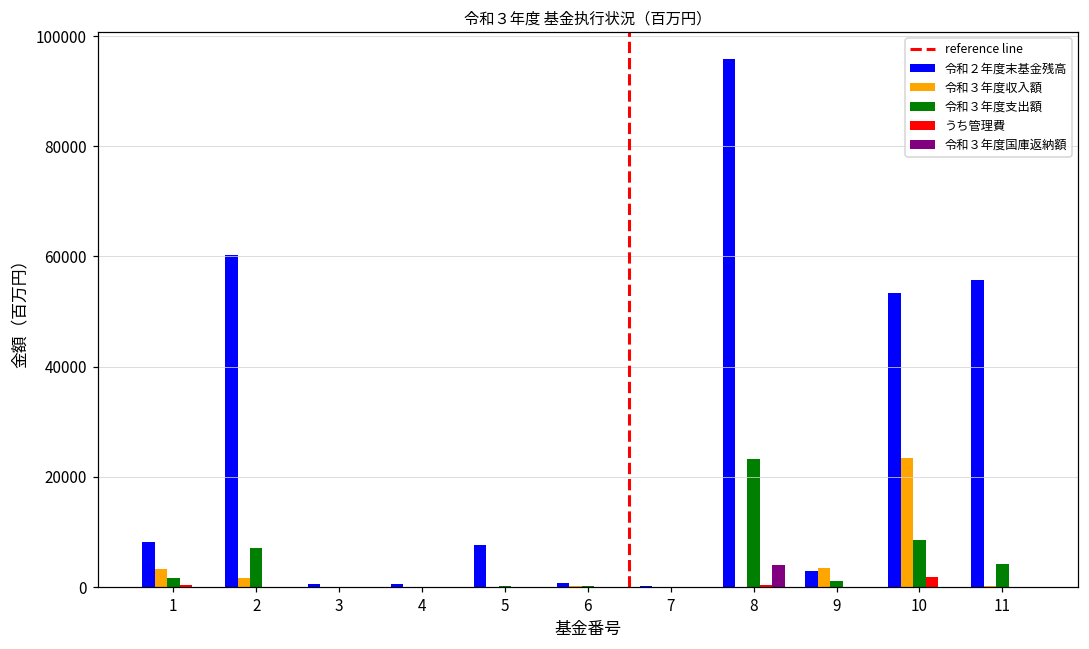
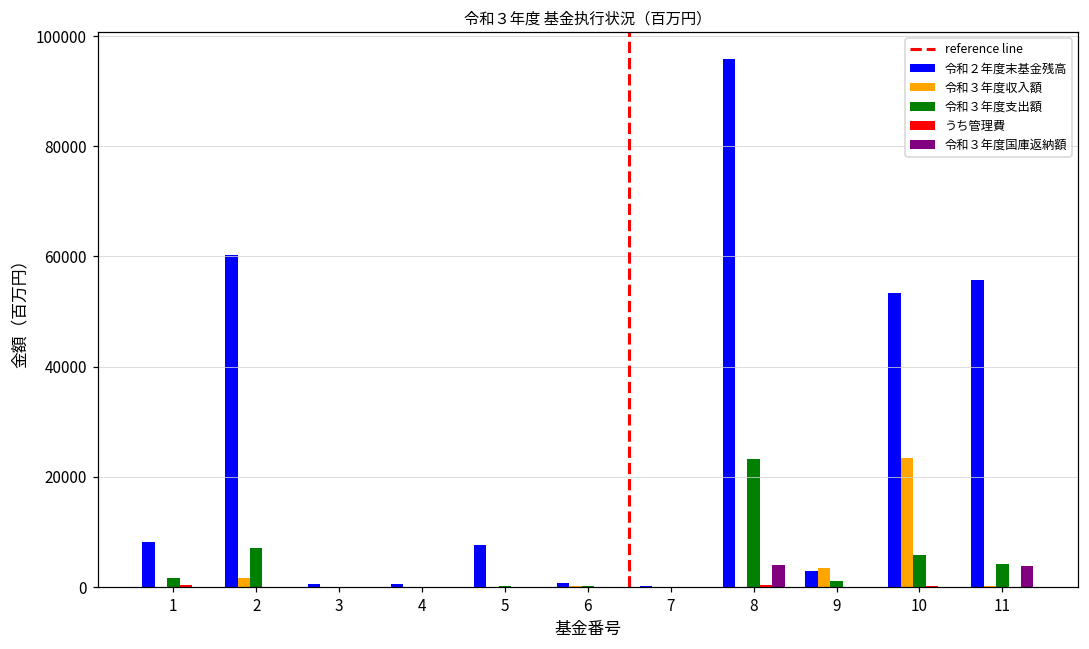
令和３年度収入額, 1: 3000 -> 0
令和３年度支出額, 10: 8000 -> 6000
うち管理費, 10: 2000 -> 0
令和３年度国庫返納額, 11: 0 -> 4000
